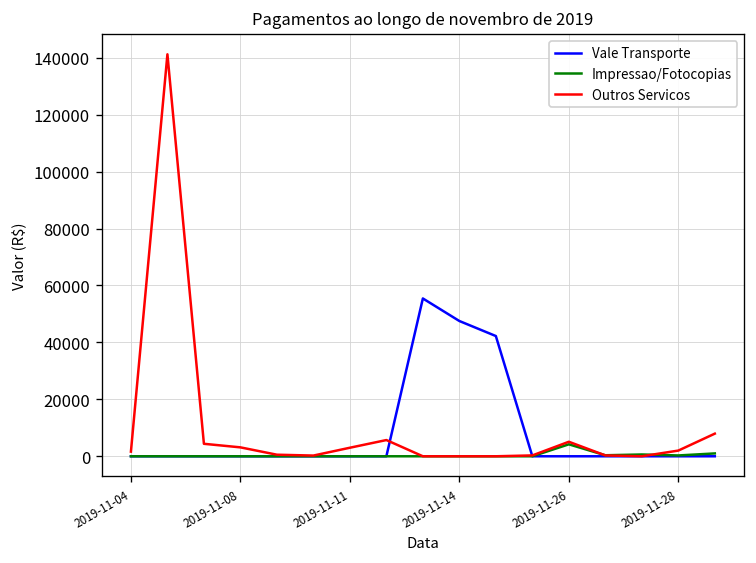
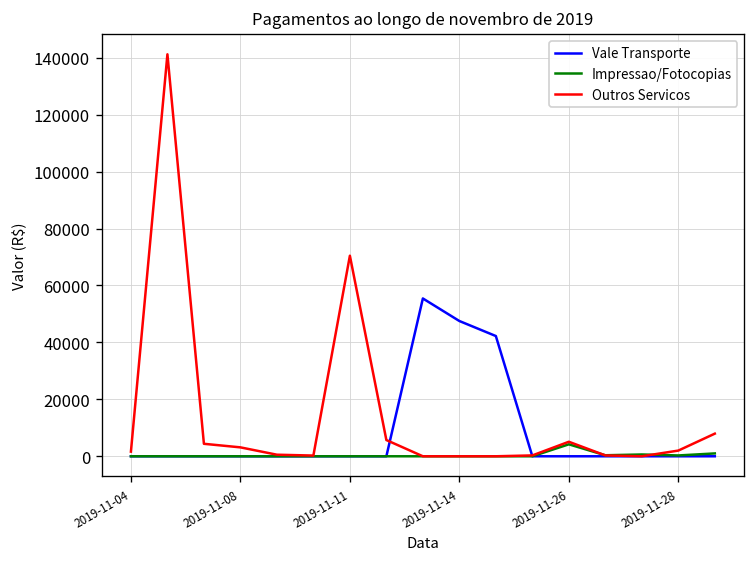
Outros Servicos, 2019-11-11: 3000 -> 70000
